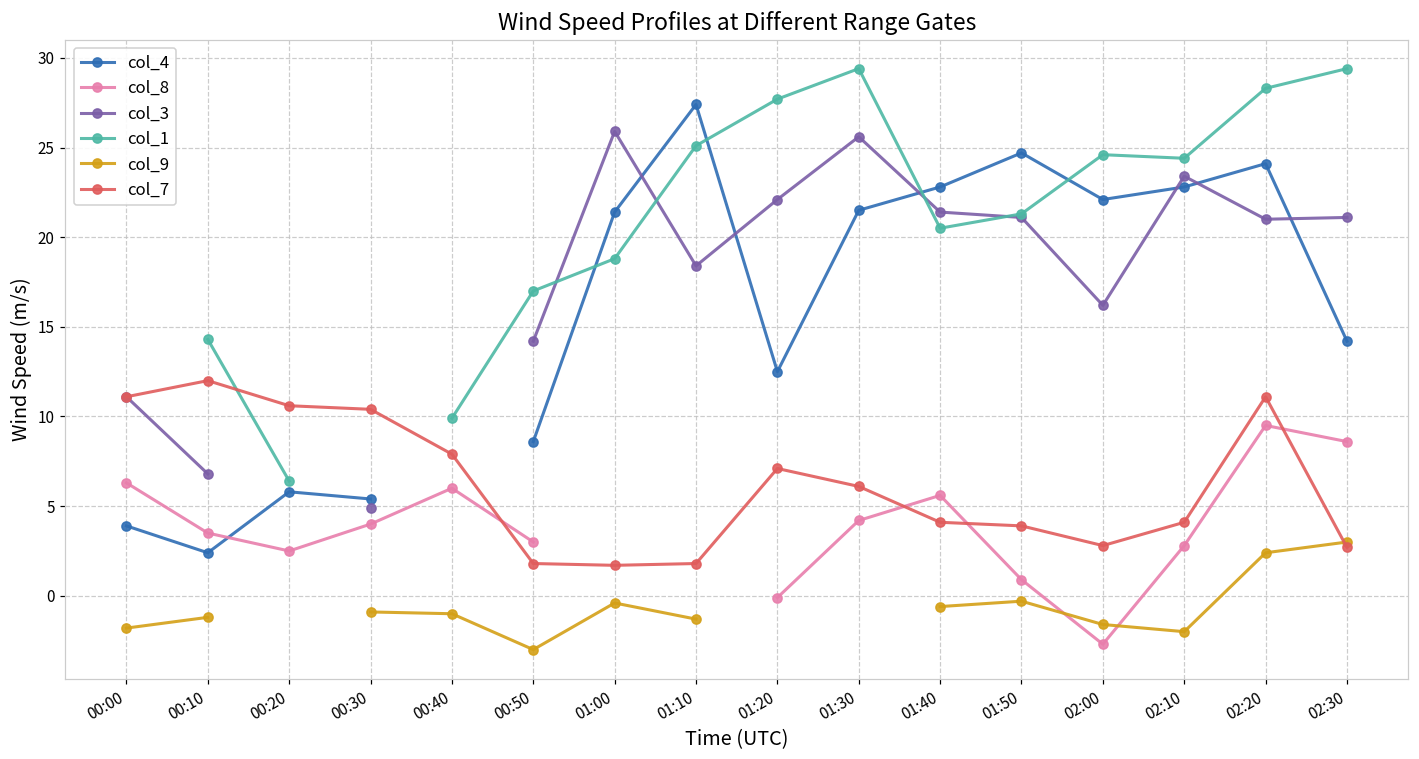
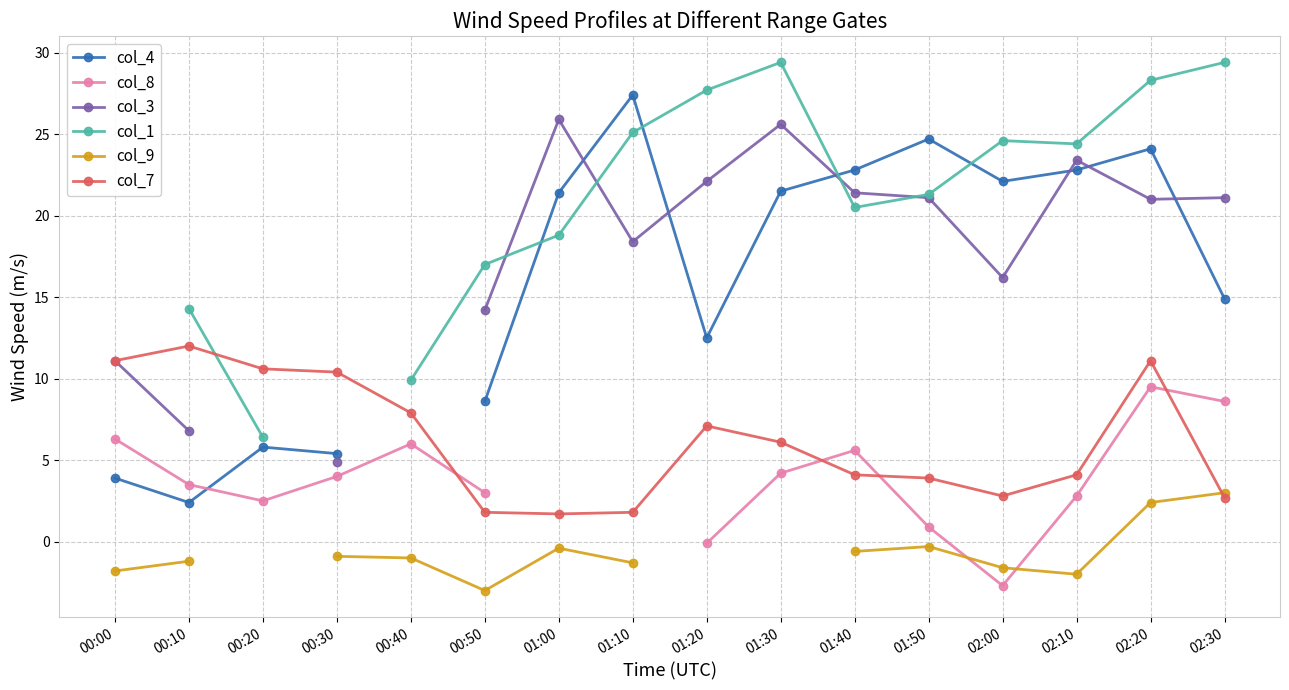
col_4, 02:30: 14.2 -> 14.9
